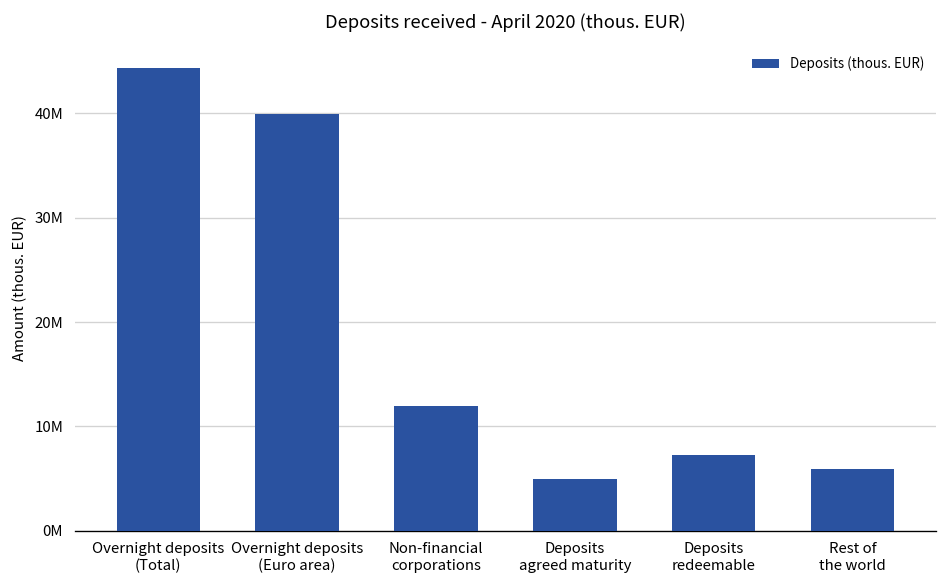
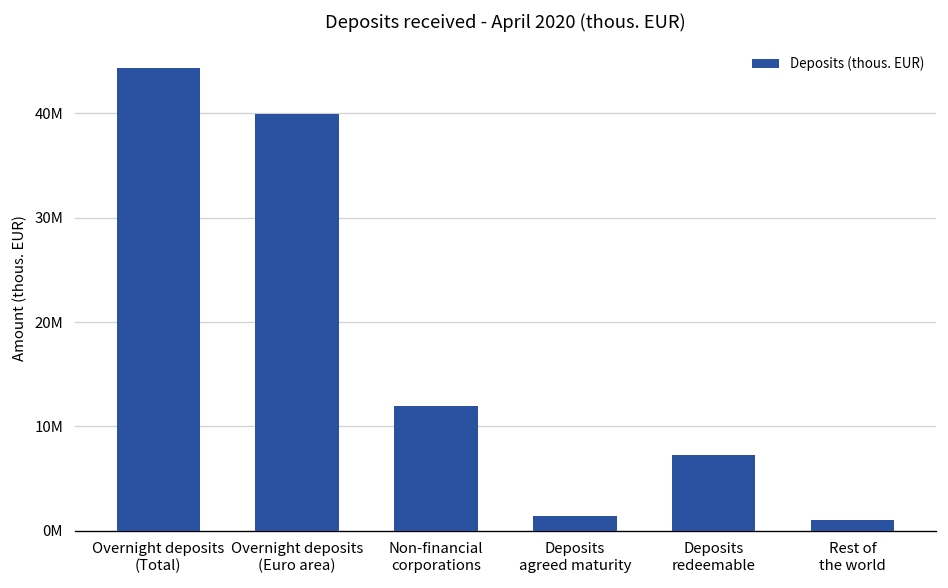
Deposits agreed maturity: 5000000 -> 1000000
Rest of the world: 6000000 -> 1000000
